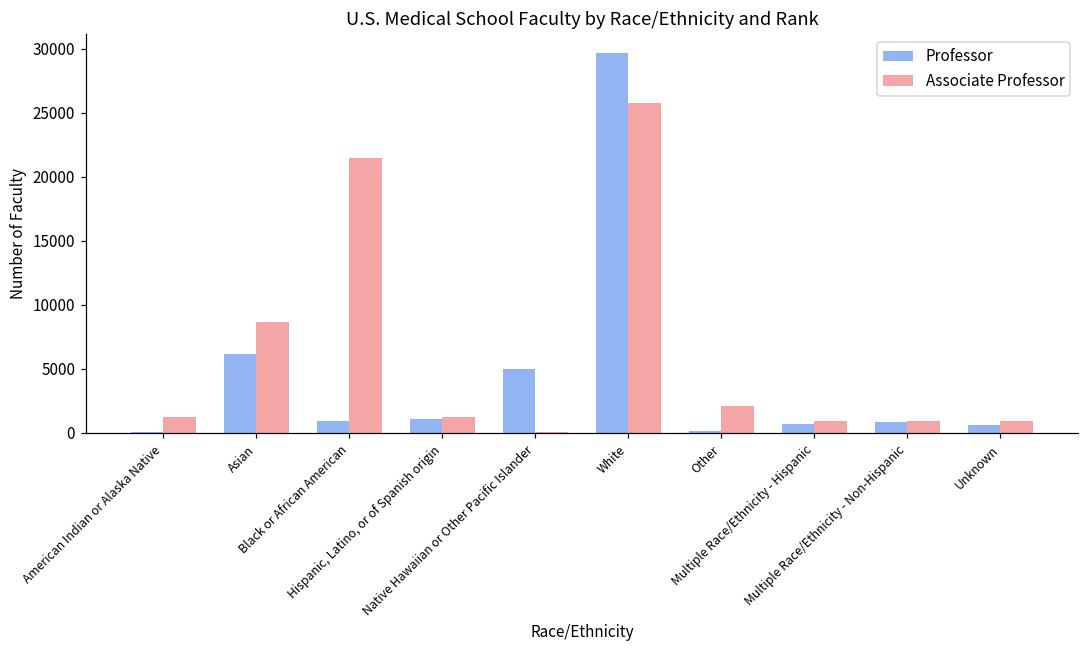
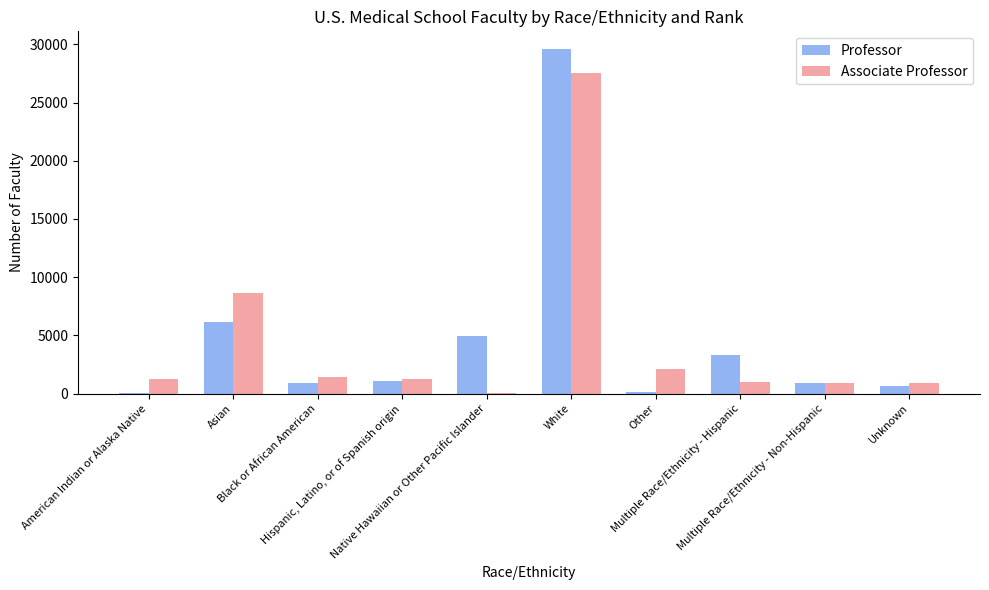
Associate Professor, Black or African American: 21500 -> 1400
Associate Professor, White: 25700 -> 27600
Professor, Multiple Race/Ethnicity - Hispanic: 700 -> 3300
